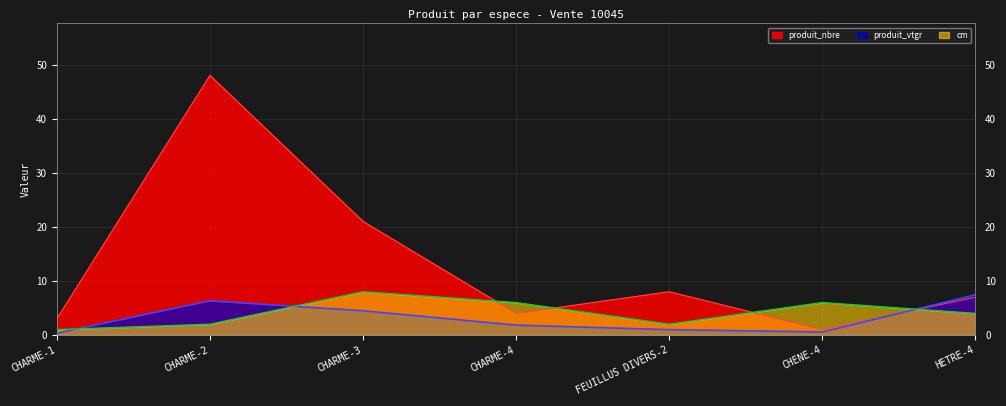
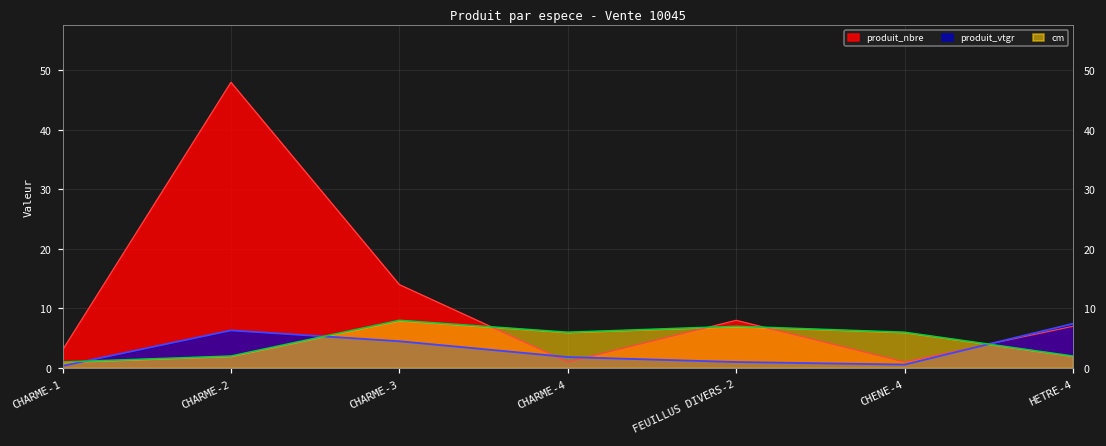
produit_nbre, CHARME-3: 21 -> 14
produit_nbre, CHARME-4: 4 -> 1
cm, FEUILLUS DIVERS-2: 2 -> 7
cm, HETRE-4: 4 -> 2
